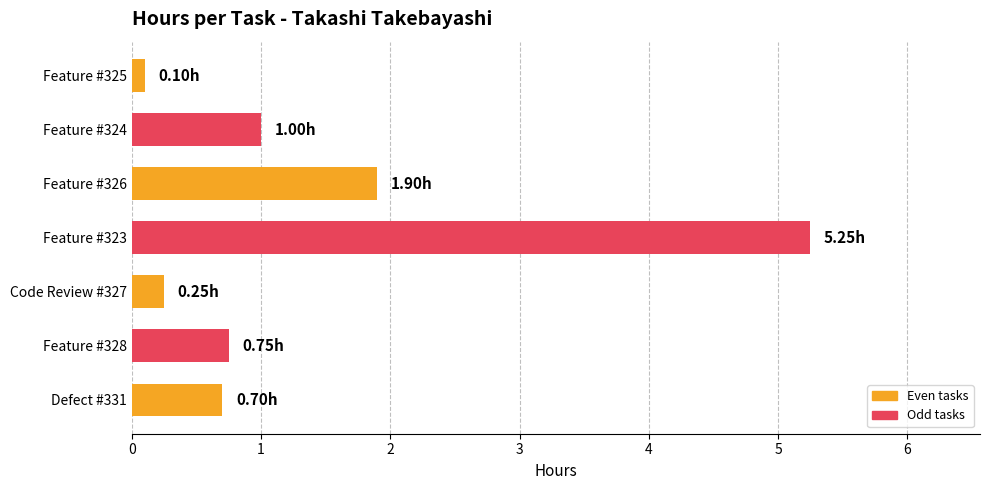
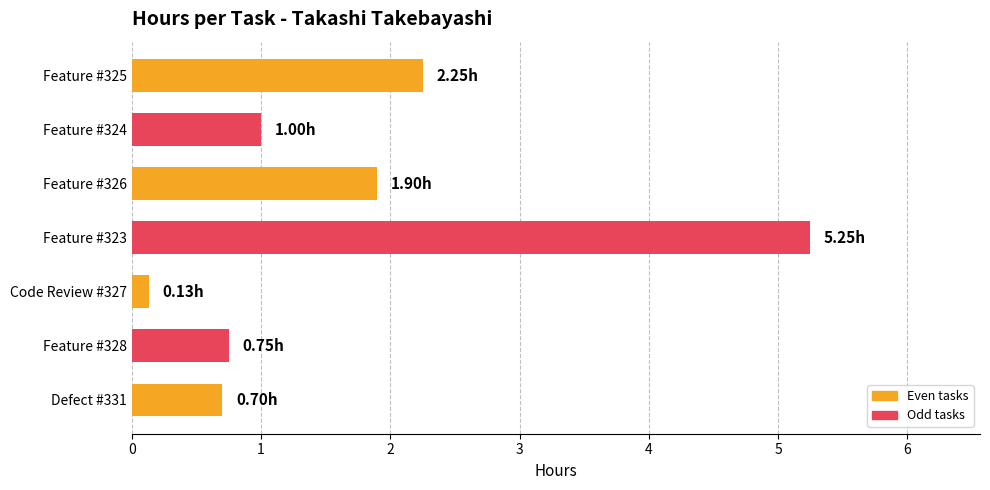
Feature #325: 0.10h -> 2.25h
Code Review #327: 0.25h -> 0.13h
